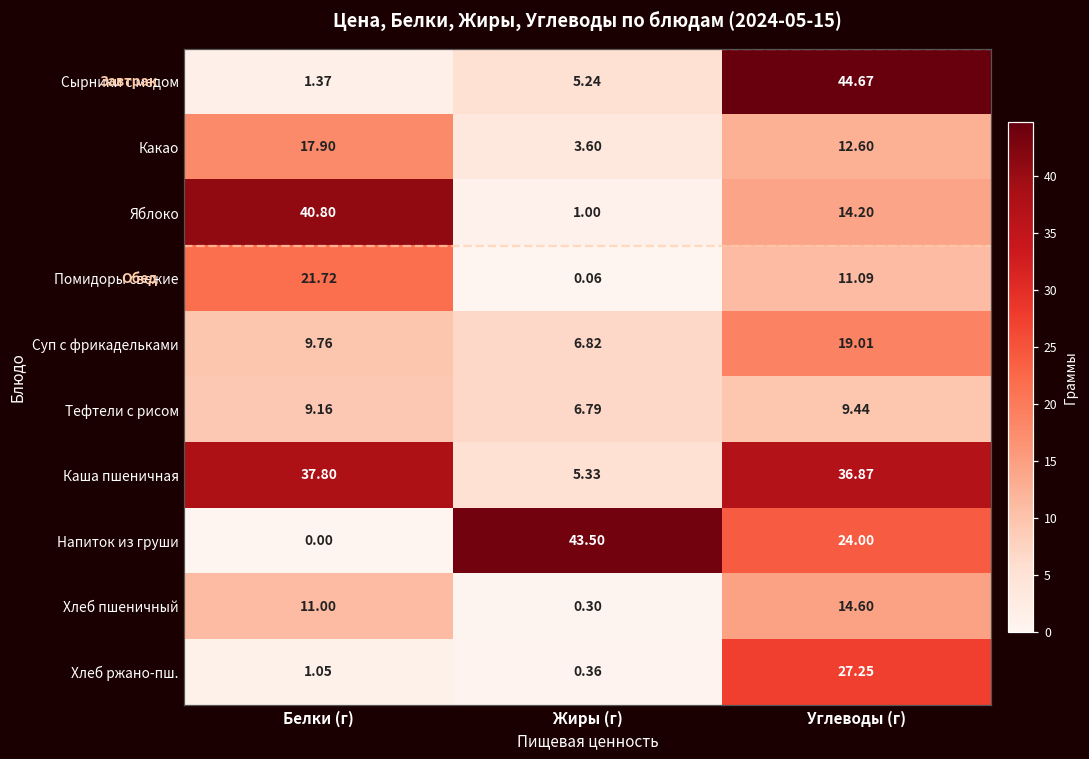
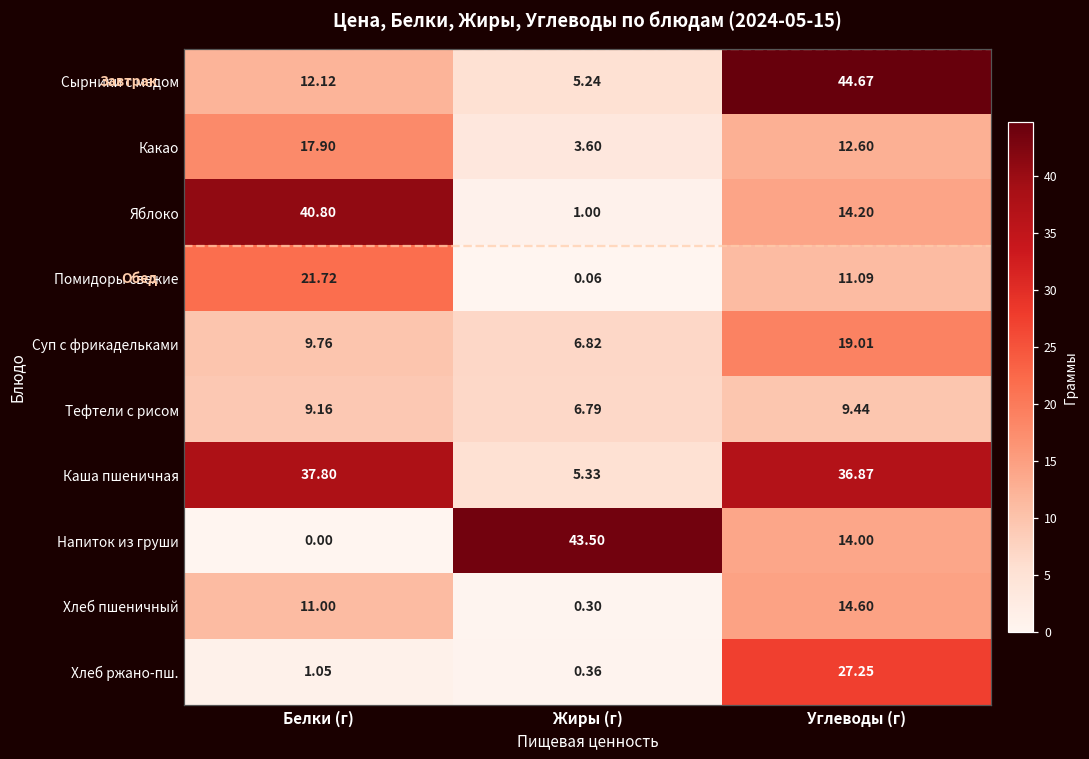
Сырники с медом, Белки (г): 1.37 -> 12.12
Напиток из груши, Углеводы (г): 24.00 -> 14.00
